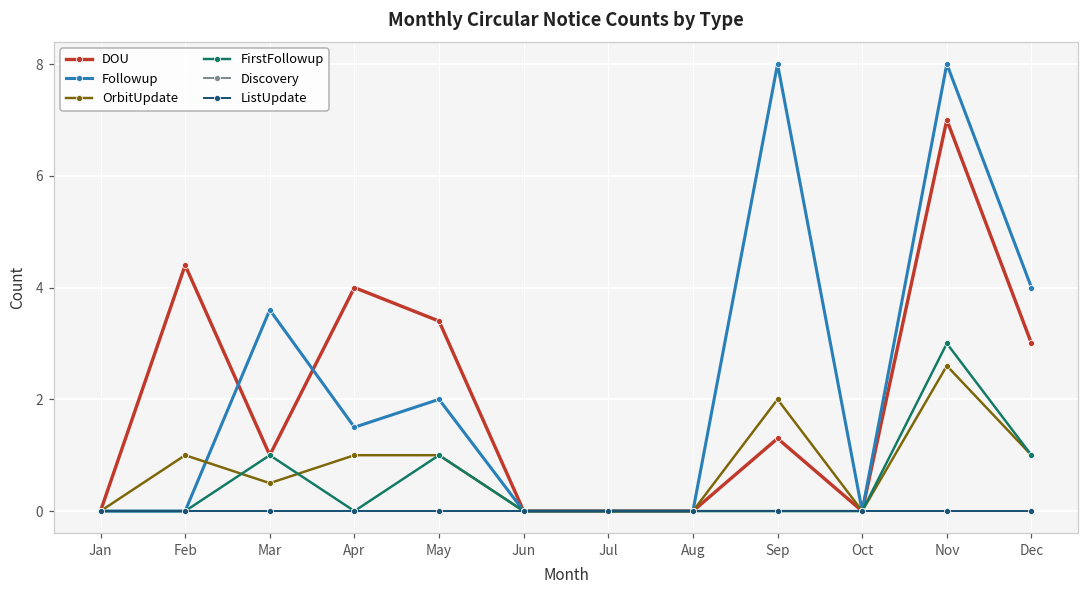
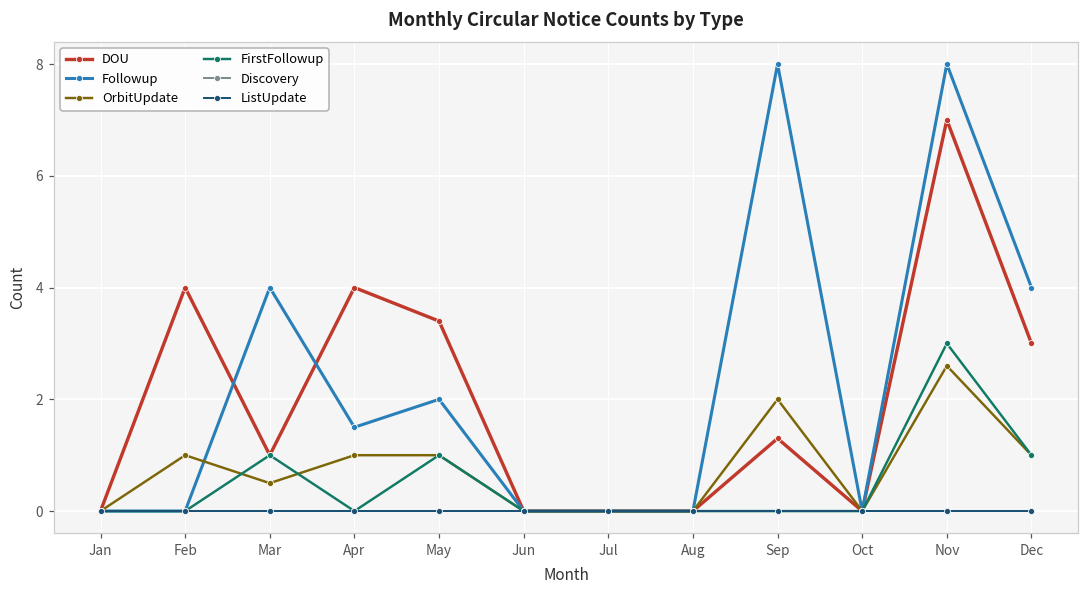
DOU, Feb: 4.4 -> 4.0
Followup, Mar: 3.6 -> 4.0
